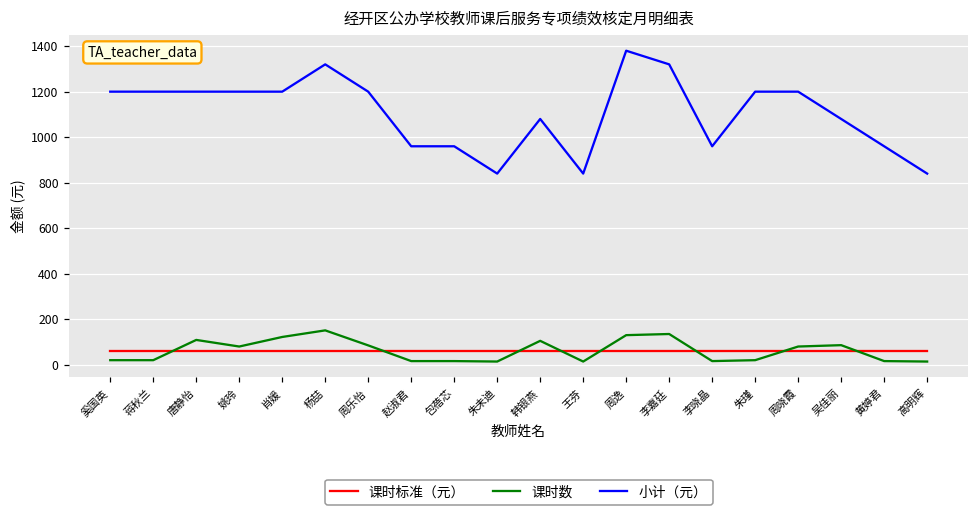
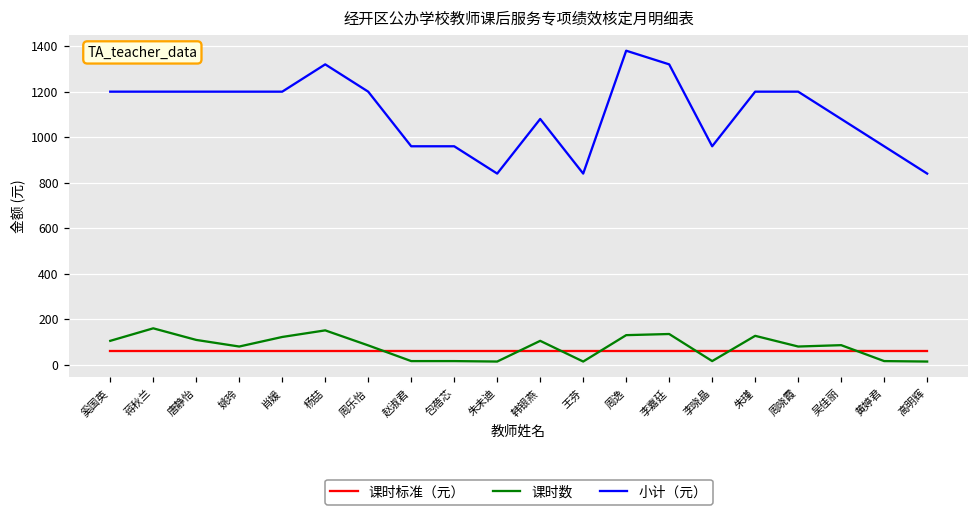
课时数, 奚国英: 20 -> 110
课时数, 蒋秋兰: 20 -> 160
课时数, 朱瑾: 20 -> 130
